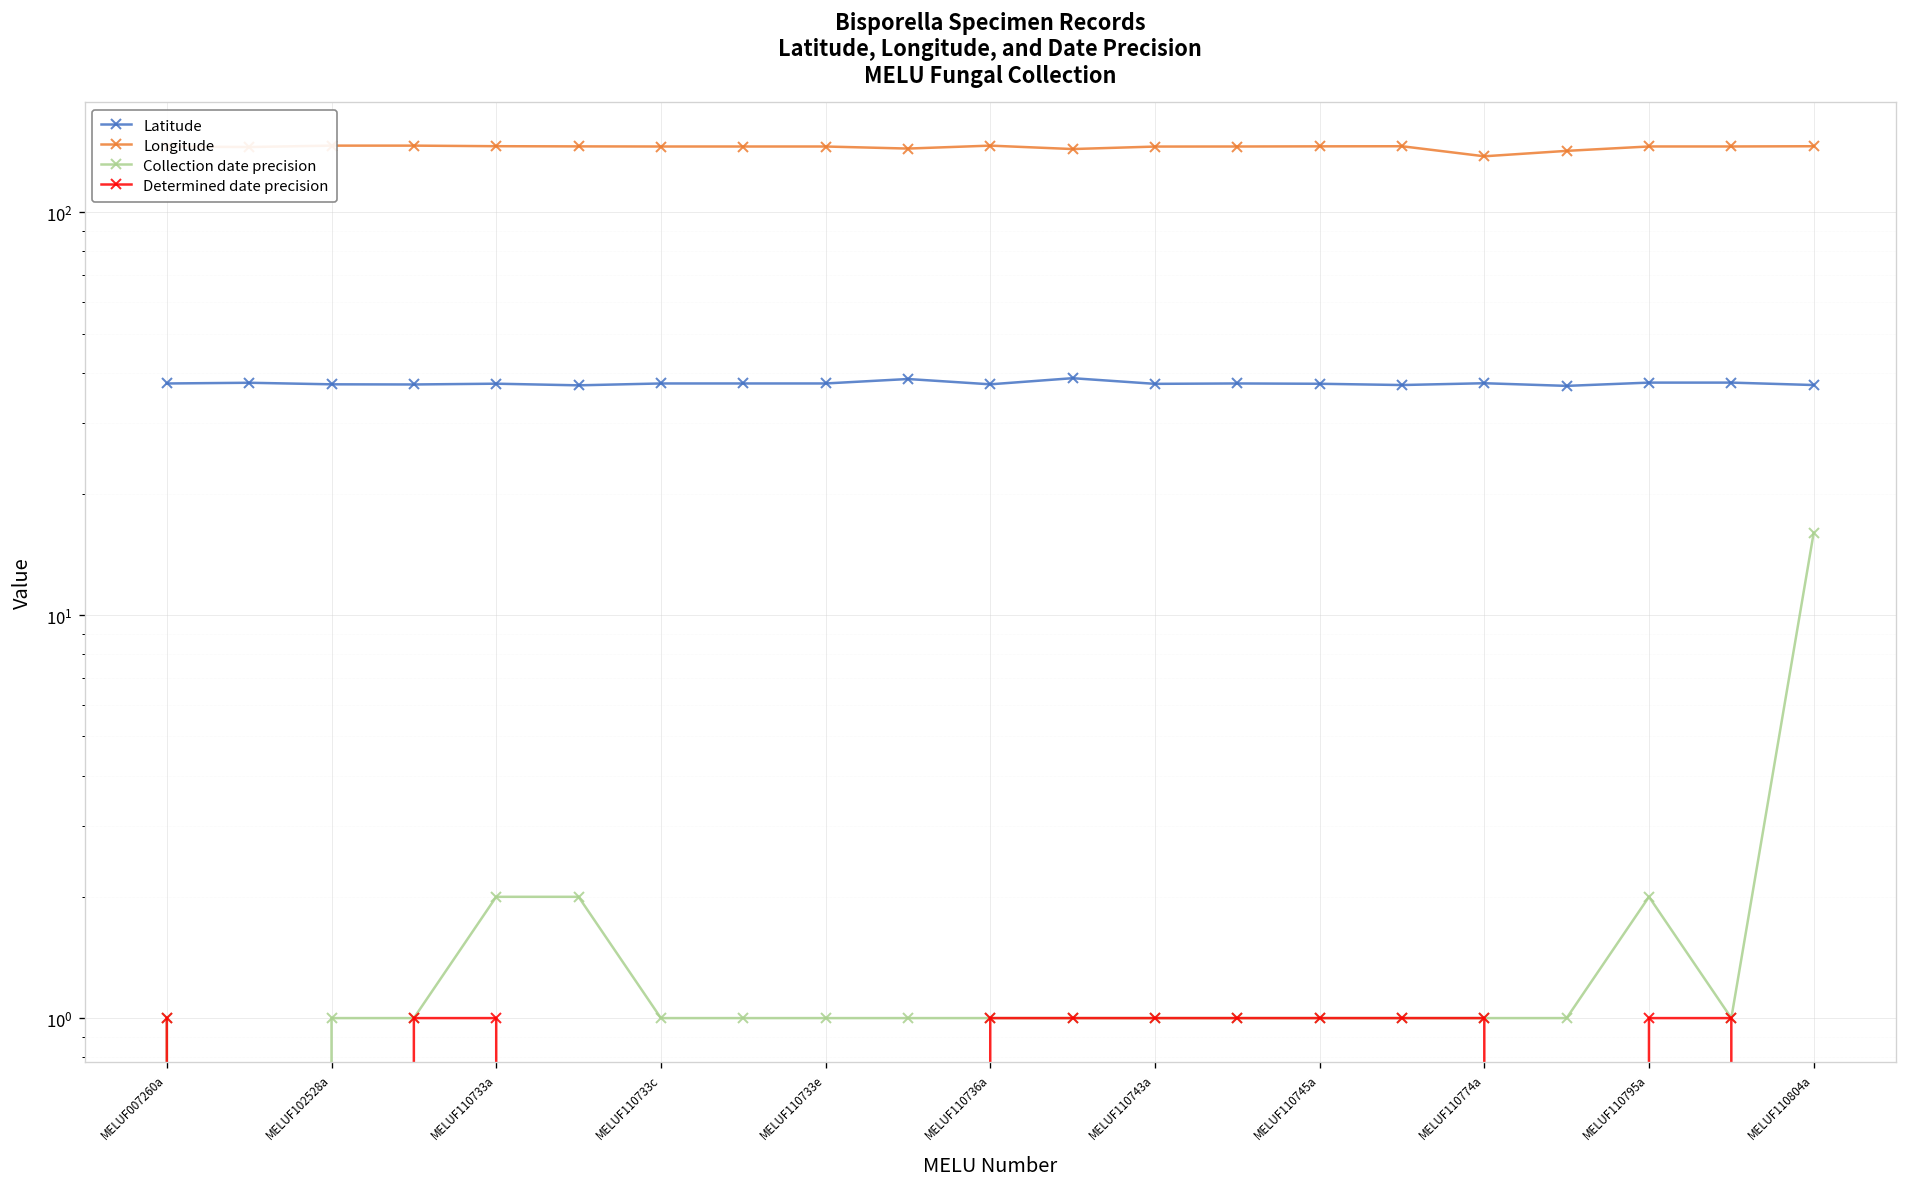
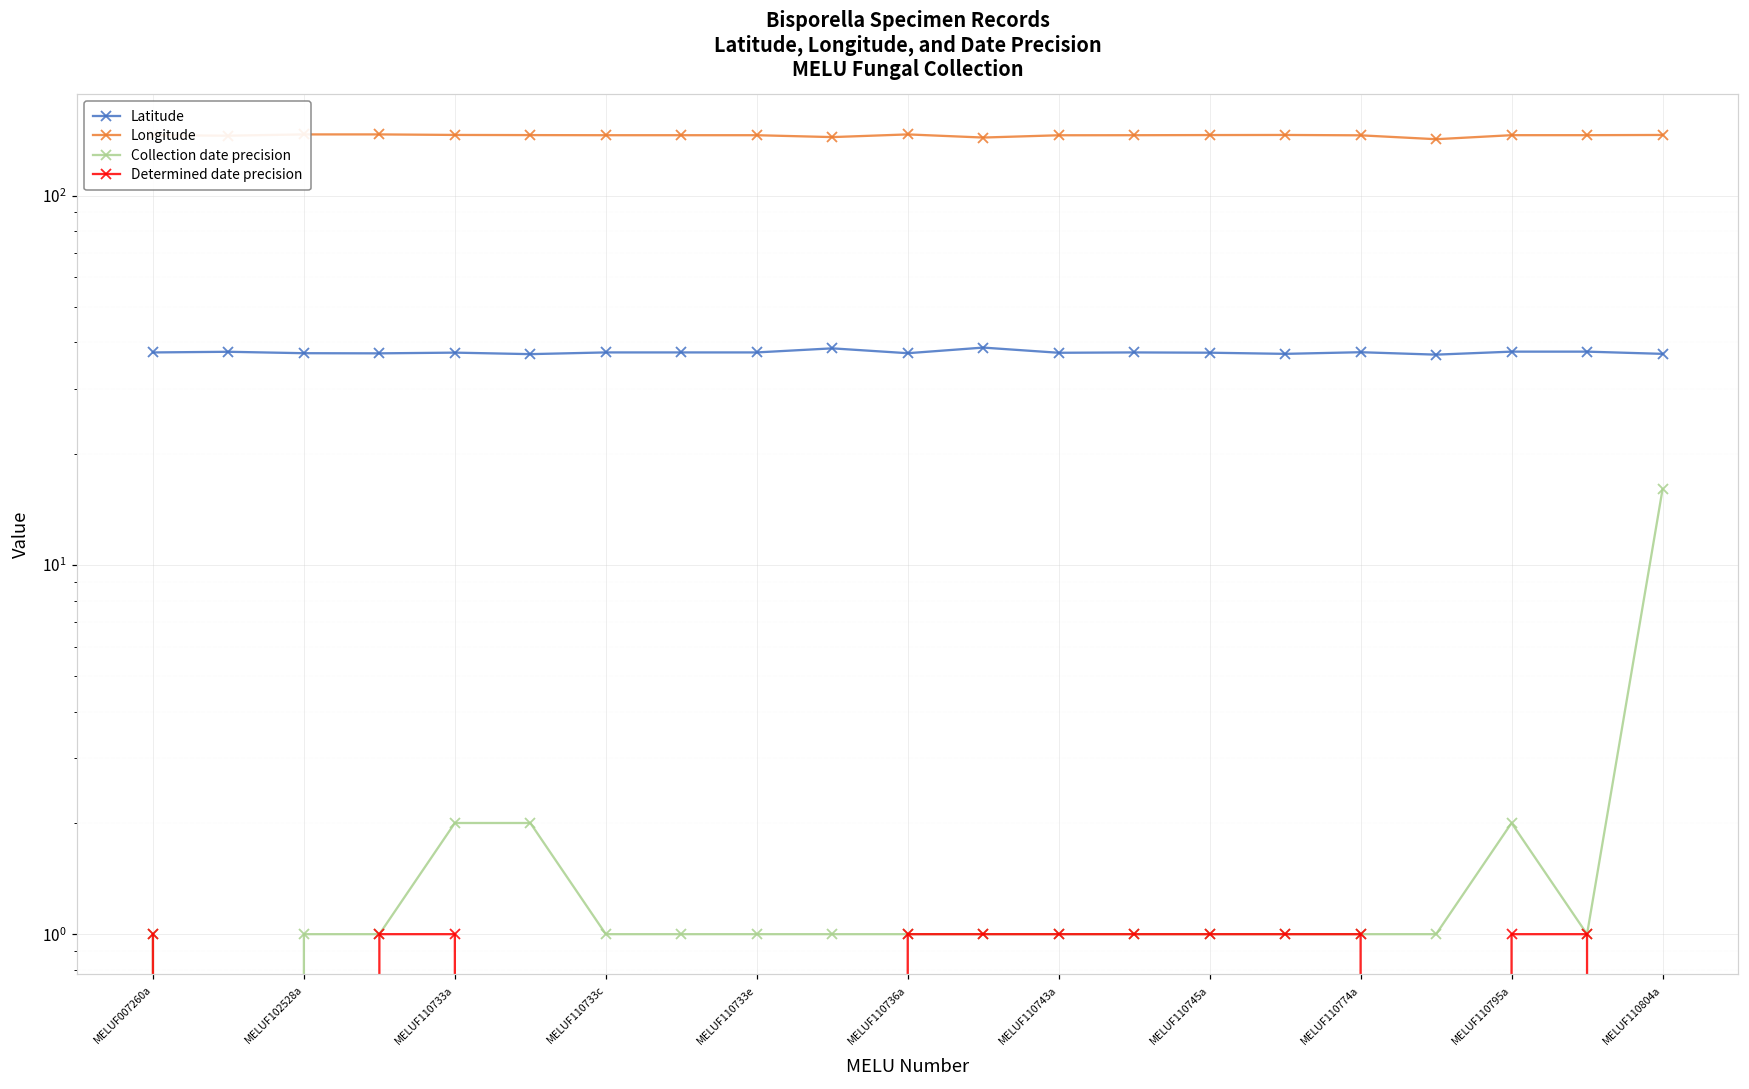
Longitude, MELUF110774a: 138 -> 146
